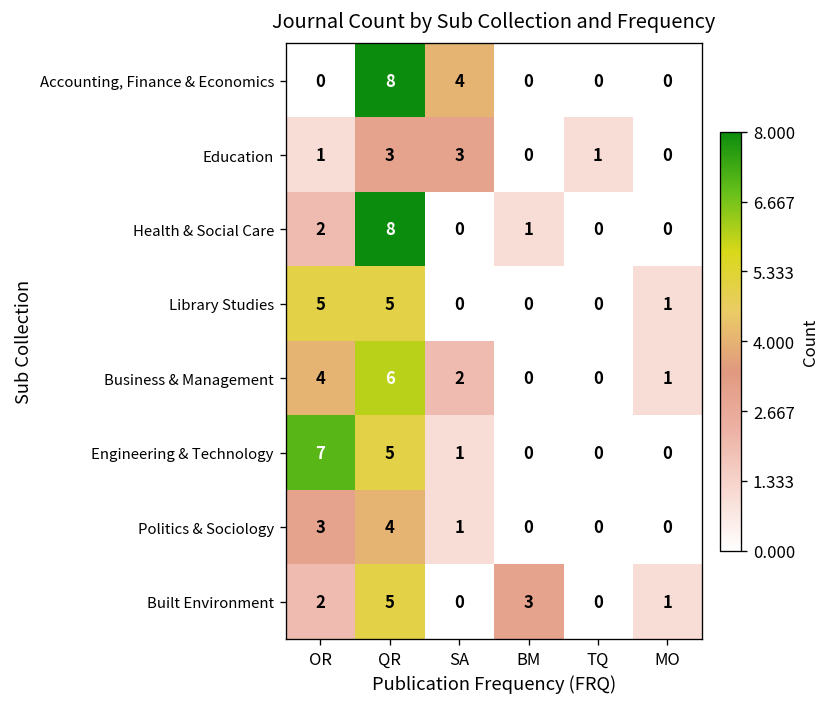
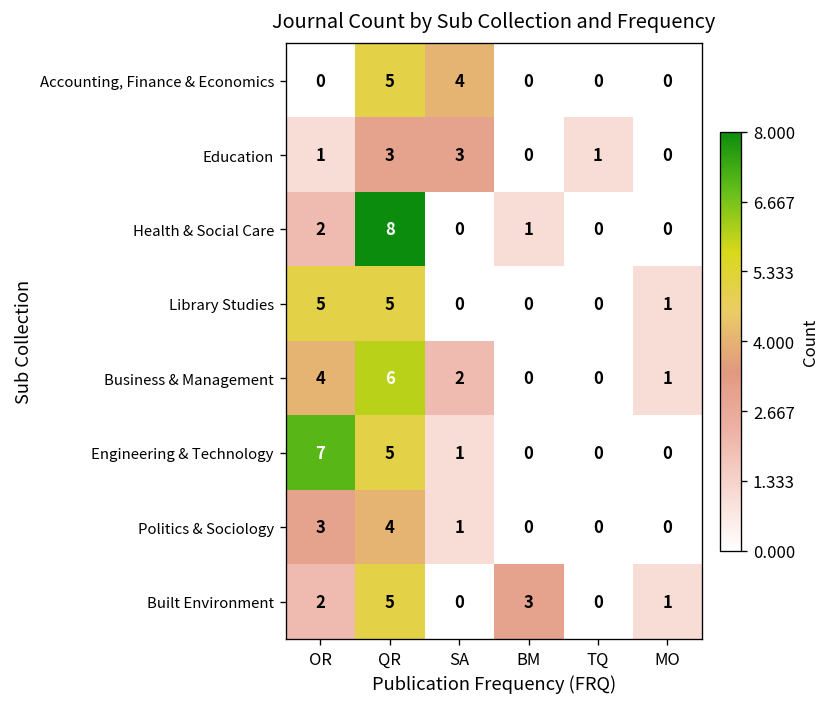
Accounting, Finance & Economics, QR: 8 -> 5
